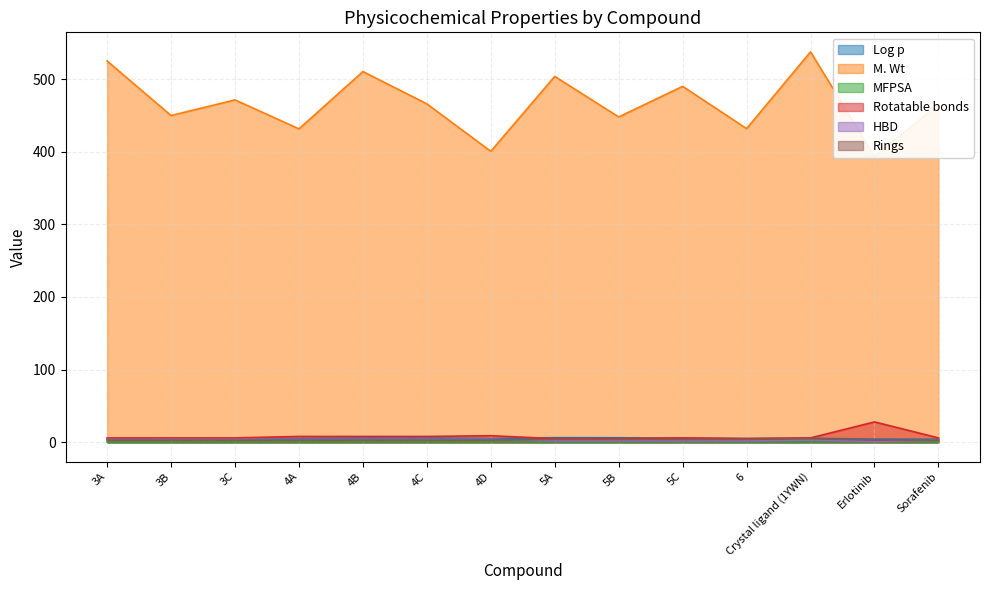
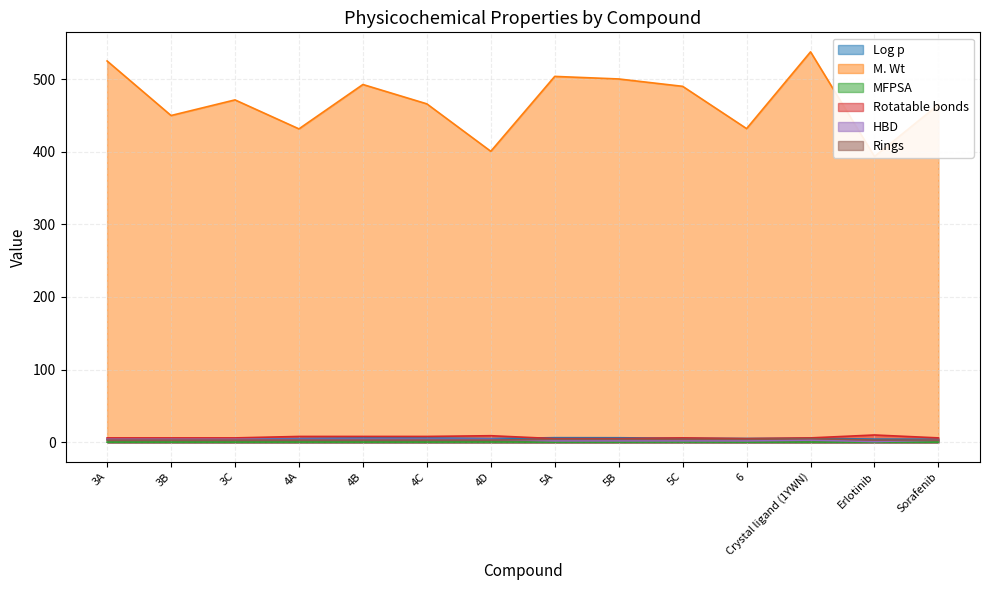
M. Wt, 4B: 510 -> 490
M. Wt, 5B: 450 -> 500
Rotatable bonds, Erlotinib: 30 -> 10
